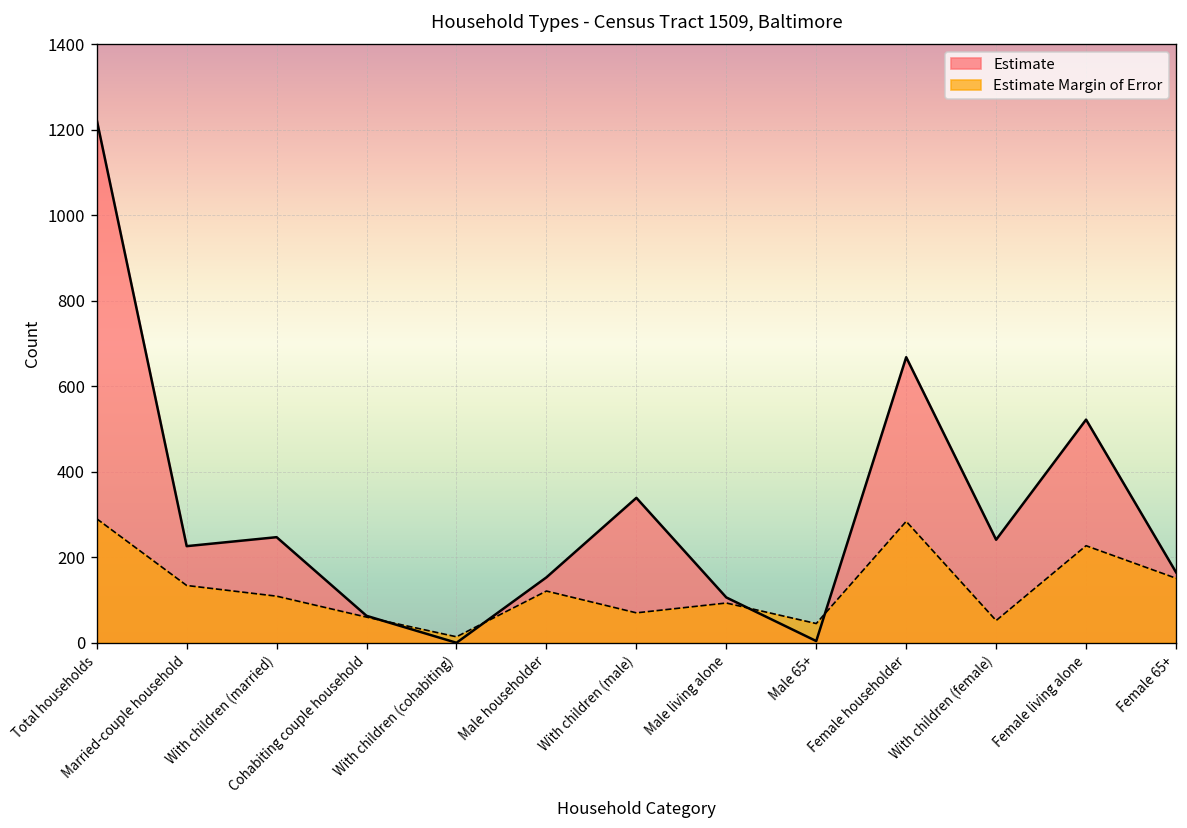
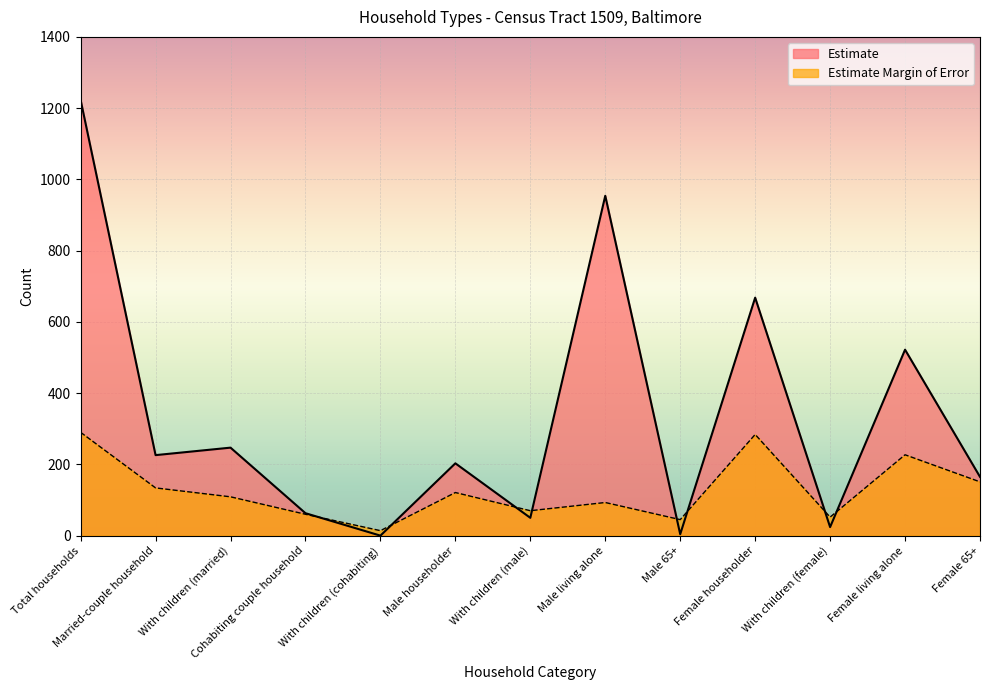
Estimate, Male householder: 150 -> 200
Estimate, With children (male): 340 -> 50
Estimate, Male living alone: 110 -> 950
Estimate, With children (female): 240 -> 20
